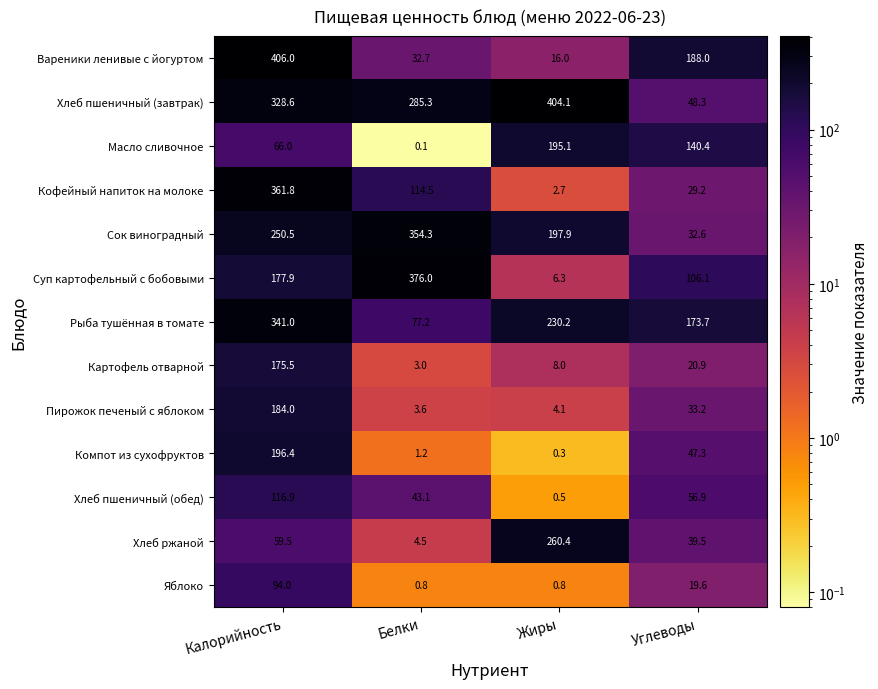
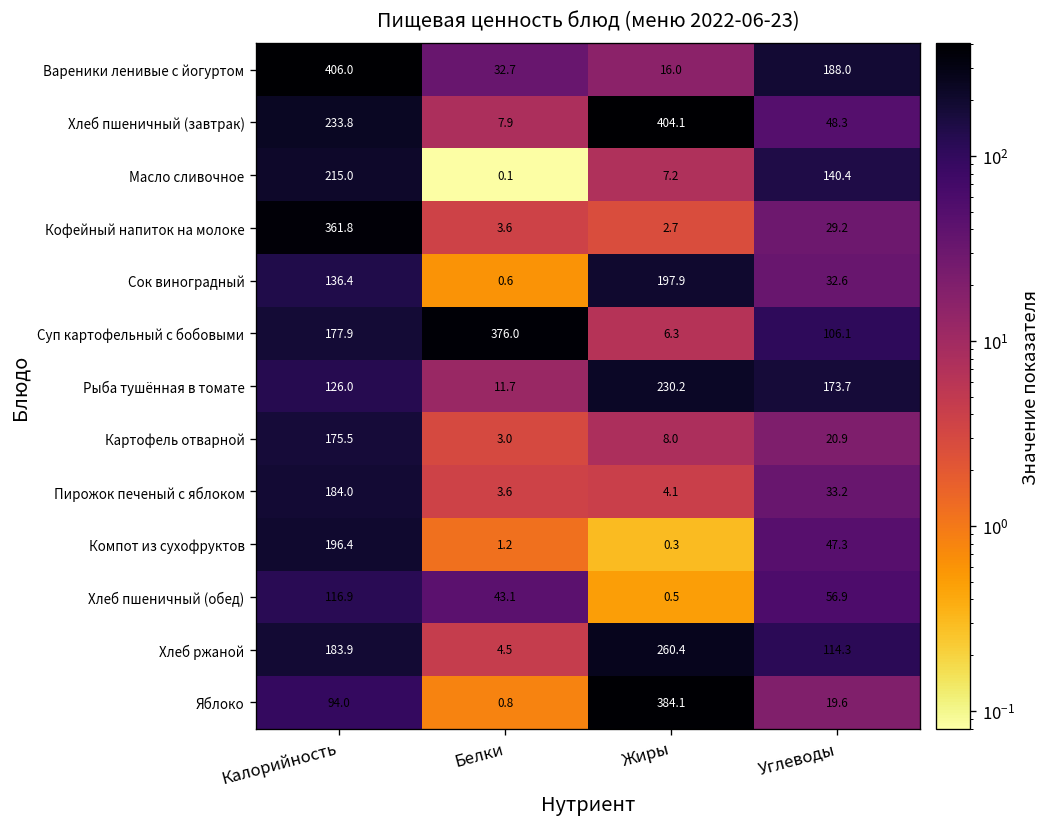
Хлеб пшеничный (завтрак), Калорийность: 328.6 -> 233.8
Хлеб пшеничный (завтрак), Белки: 285.3 -> 7.9
Масло сливочное, Калорийность: 66.0 -> 215.0
Масло сливочное, Жиры: 195.1 -> 7.2
Кофейный напиток на молоке, Белки: 114.5 -> 3.6
Сок виноградный, Калорийность: 250.5 -> 136.4
Сок виноградный, Белки: 354.3 -> 0.6
Рыба тушённая в томате, Калорийность: 341.0 -> 126.0
Рыба тушённая в томате, Белки: 77.2 -> 11.7
Хлеб ржаной, Калорийность: 59.5 -> 183.9
Хлеб ржаной, Углеводы: 39.5 -> 114.3
Яблоко, Жиры: 0.8 -> 384.1
